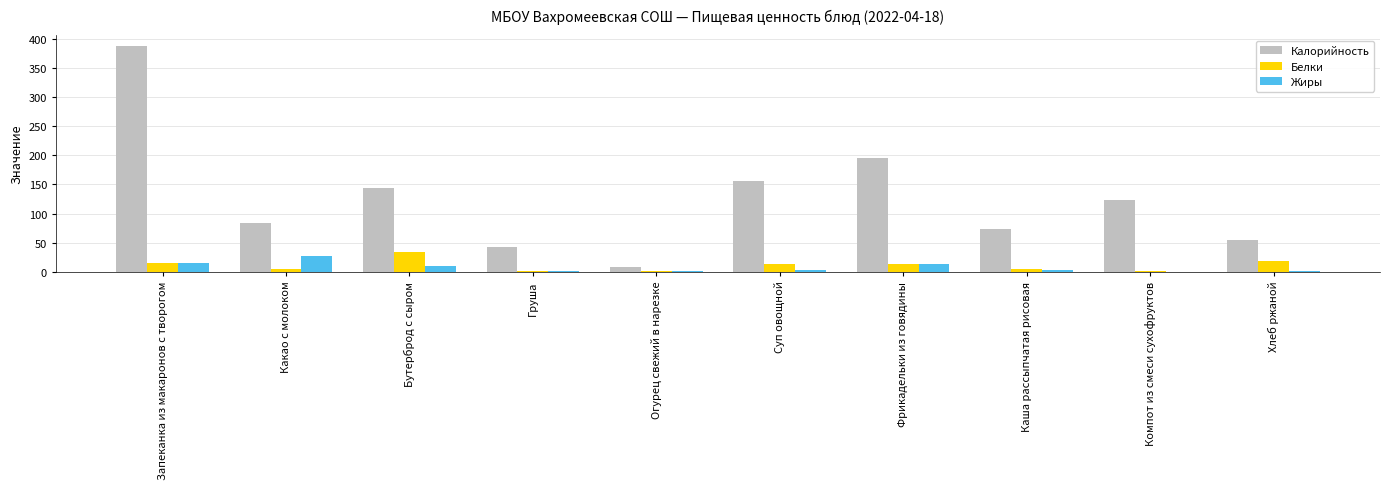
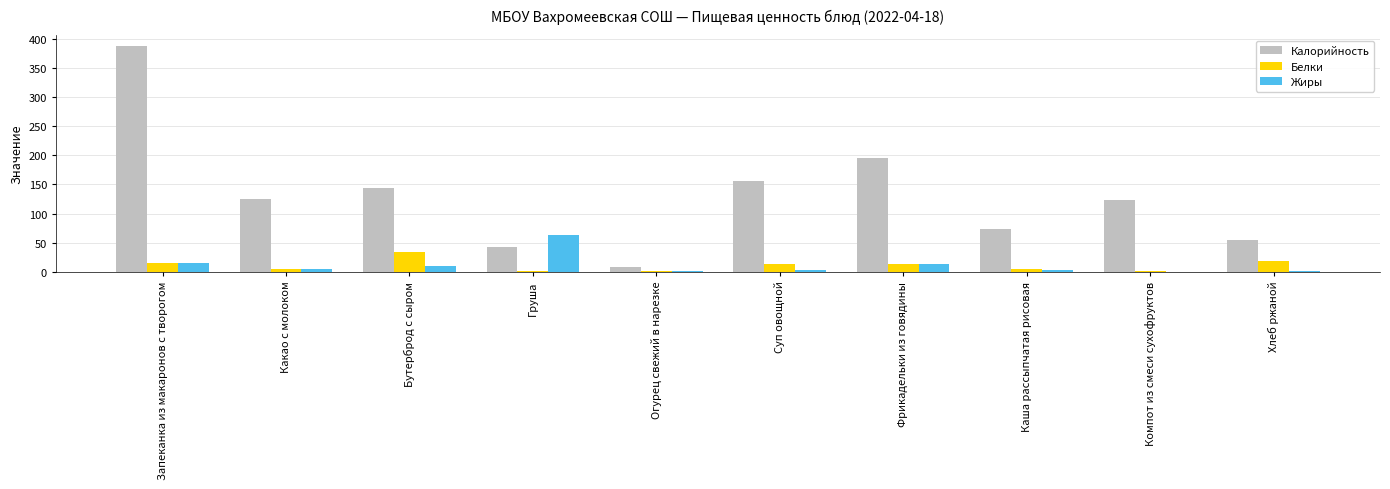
Калорийность, Какао с молоком: 80 -> 130
Жиры, Какао с молоком: 30 -> 0
Жиры, Груша: 0 -> 60
